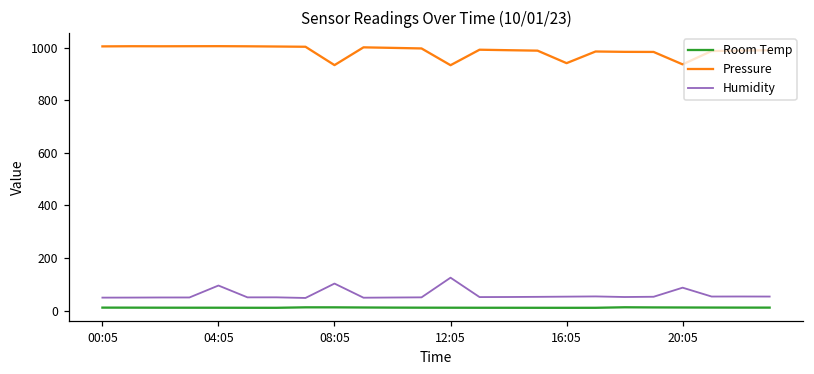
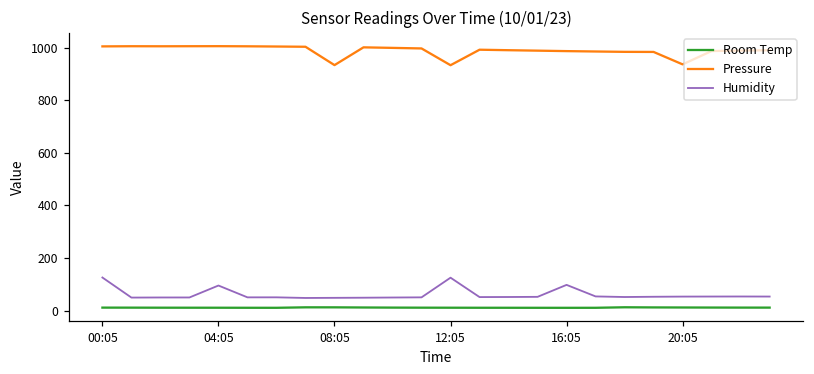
Humidity, 00:05: 50 -> 130
Humidity, 08:05: 100 -> 50
Pressure, 16:05: 940 -> 990
Humidity, 16:05: 50 -> 100
Humidity, 20:05: 90 -> 50
